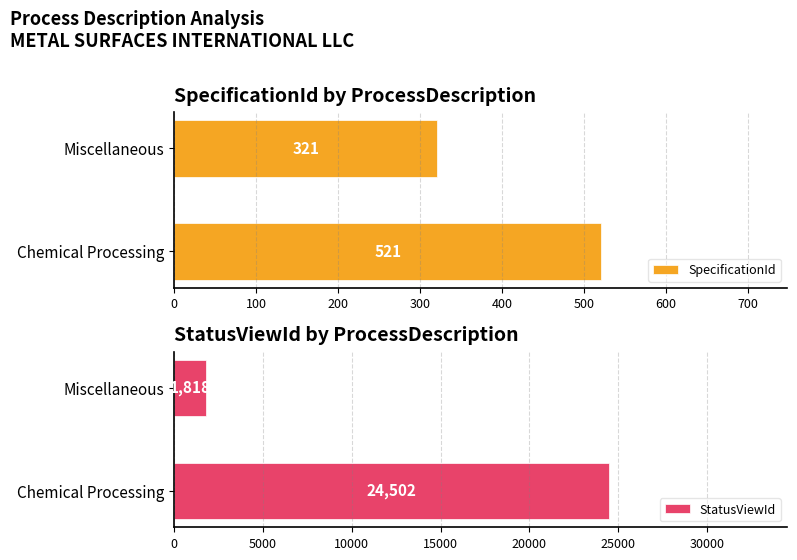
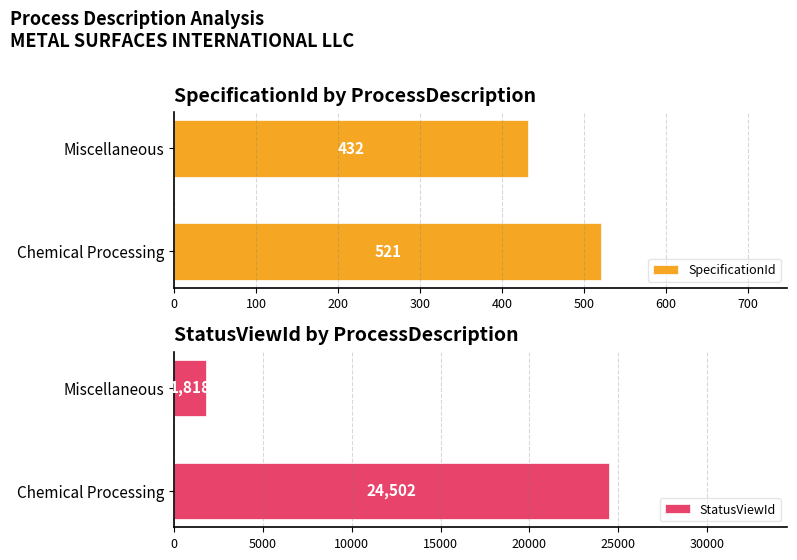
SpecificationId by ProcessDescription, Miscellaneous: 321 -> 432
